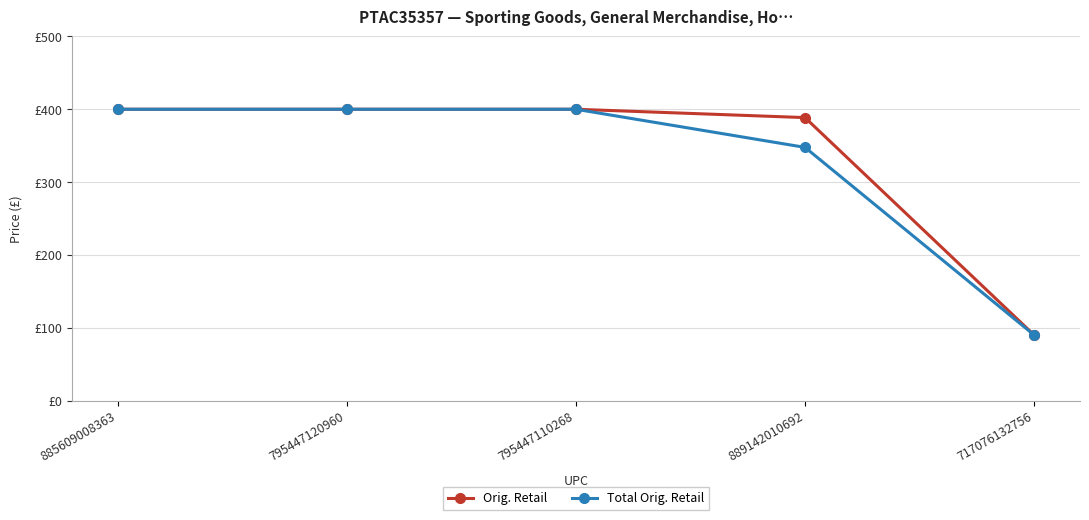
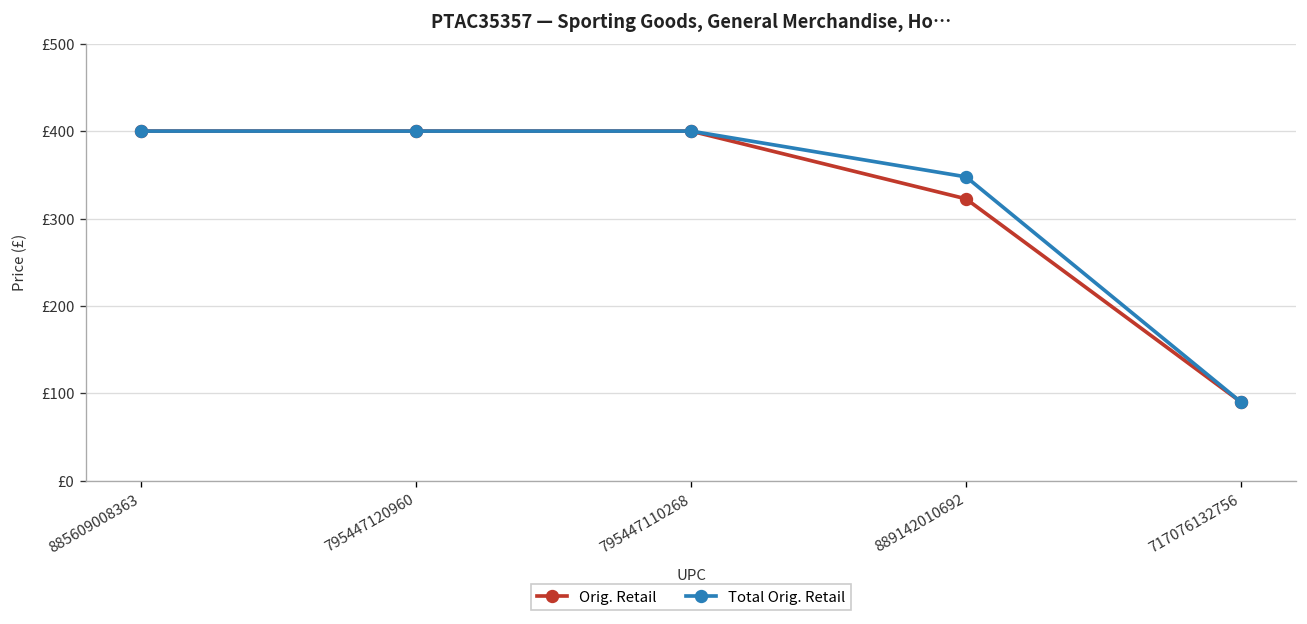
Orig. Retail, 889142010692: £390 -> £320
